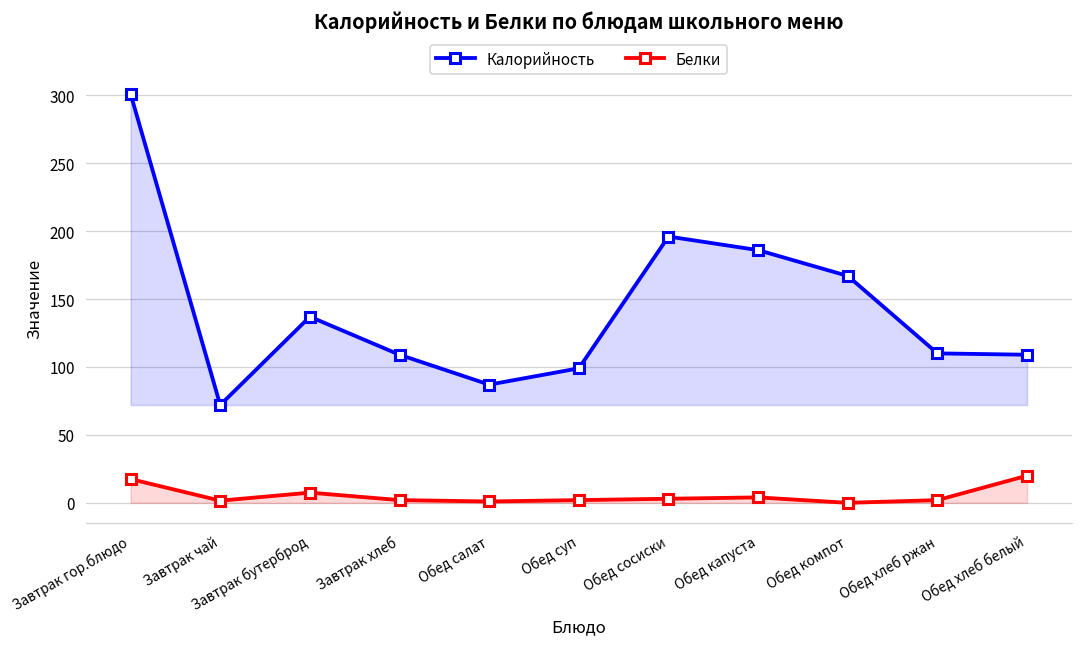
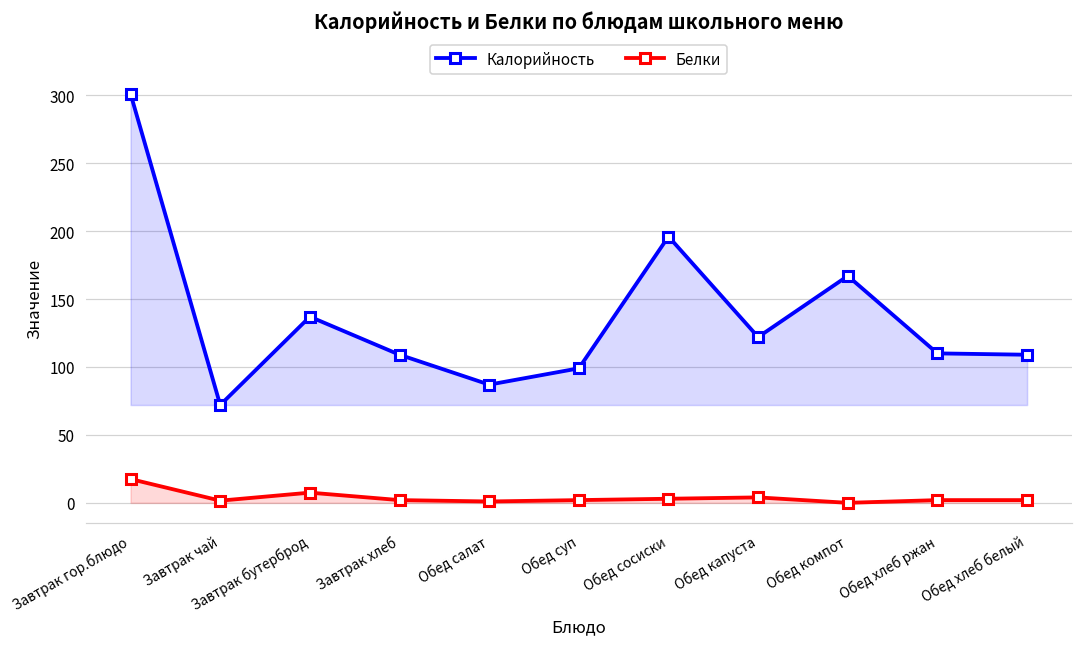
Калорийность, Обед капуста: 186 -> 122
Белки, Обед хлеб белый: 20 -> 2
